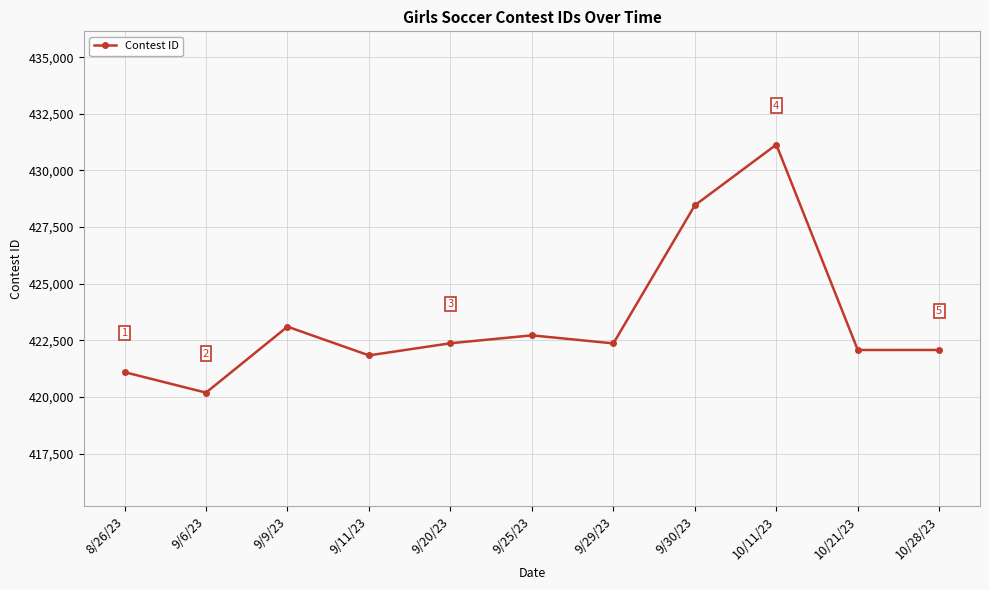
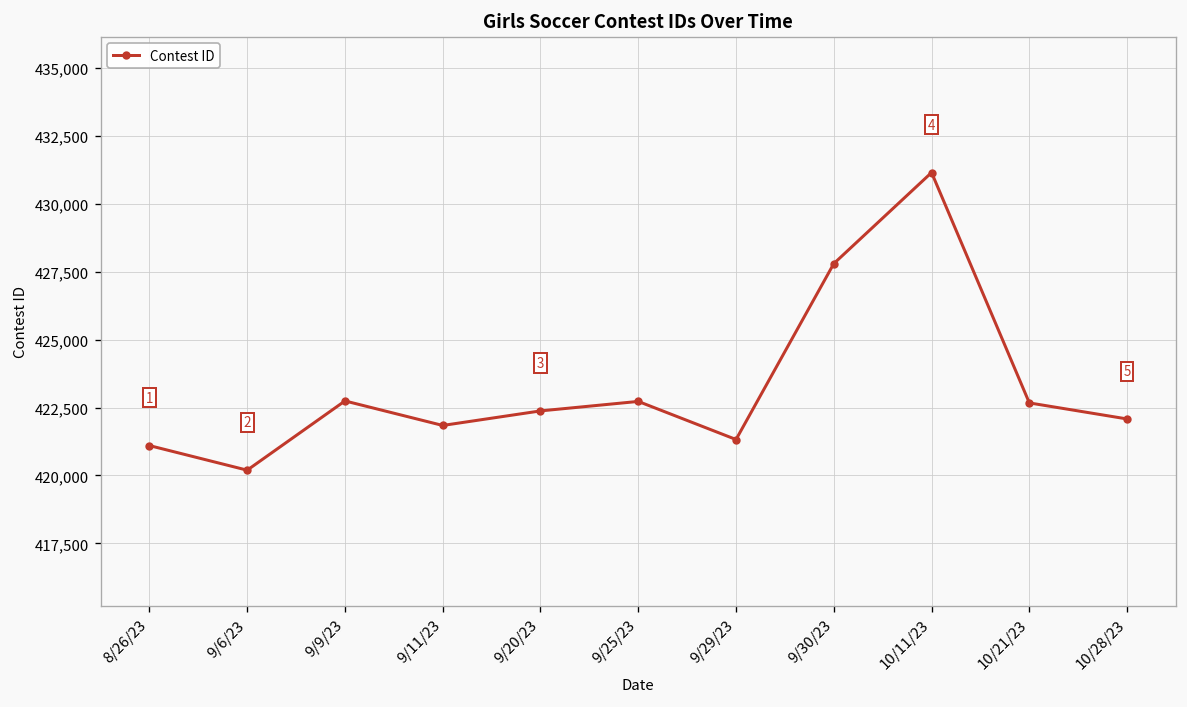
9/9/23: 423,100 -> 422,700
9/29/23: 422,400 -> 421,300
9/30/23: 428,500 -> 427,800
10/21/23: 422,100 -> 422,700
